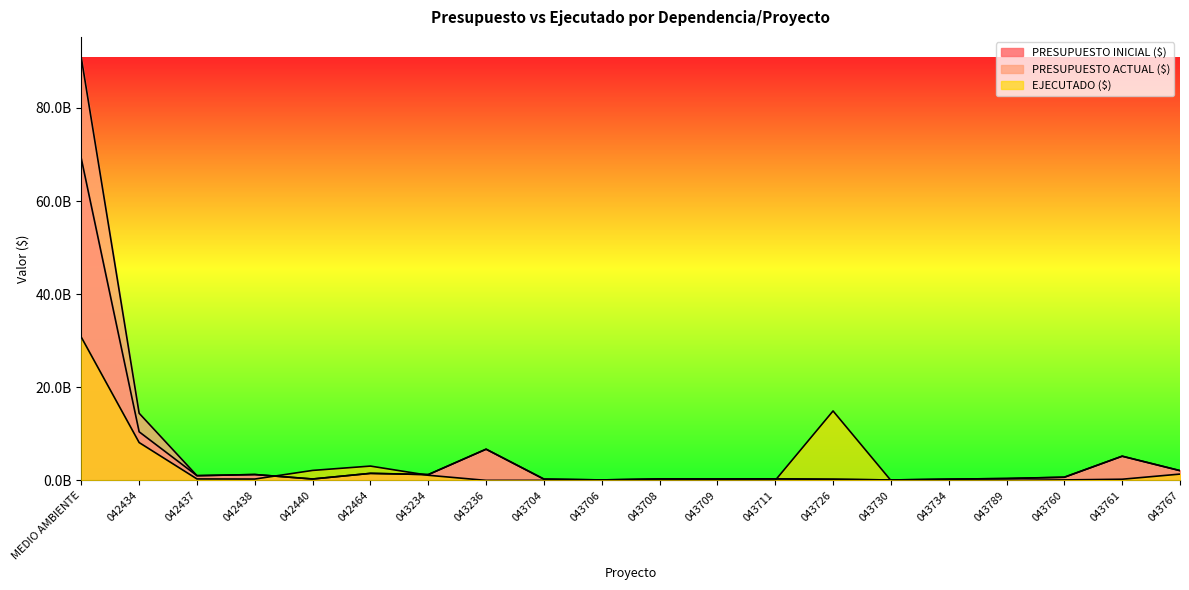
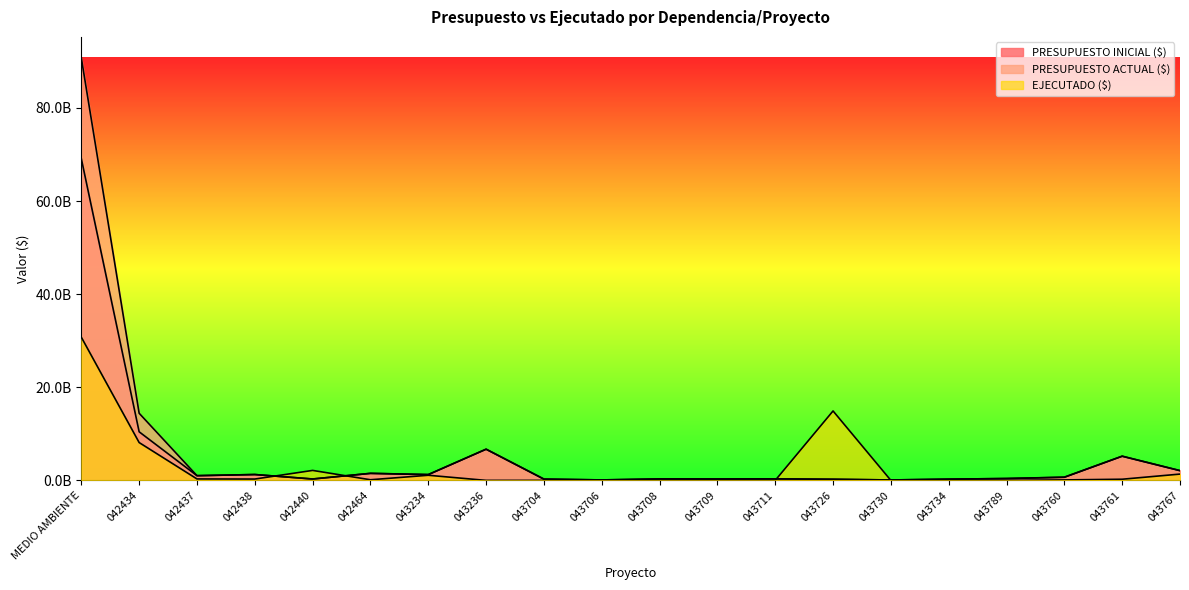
EJECUTADO ($), 042464: 3000000000 -> 0
